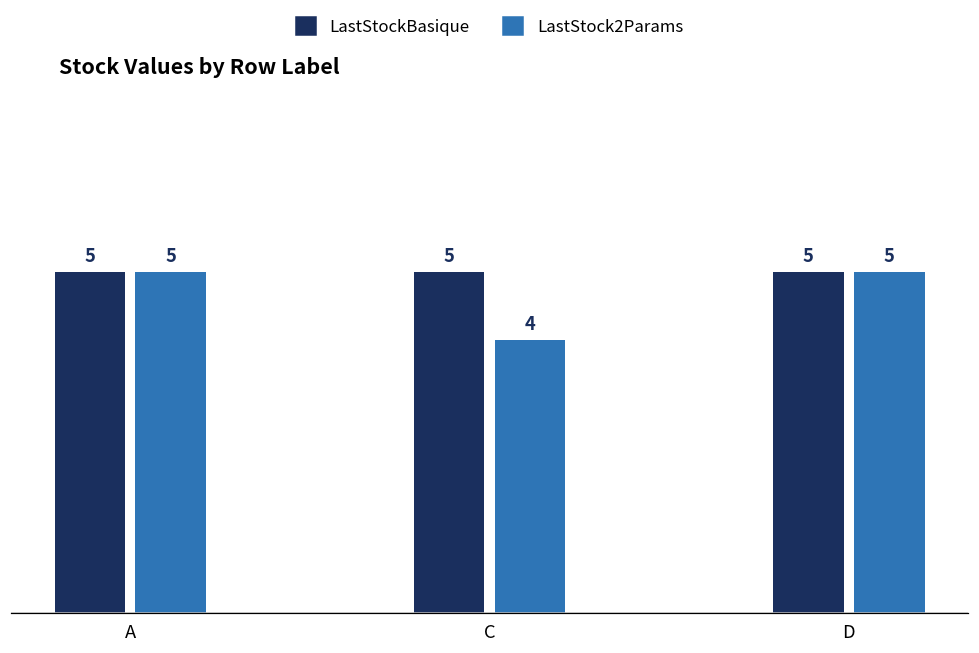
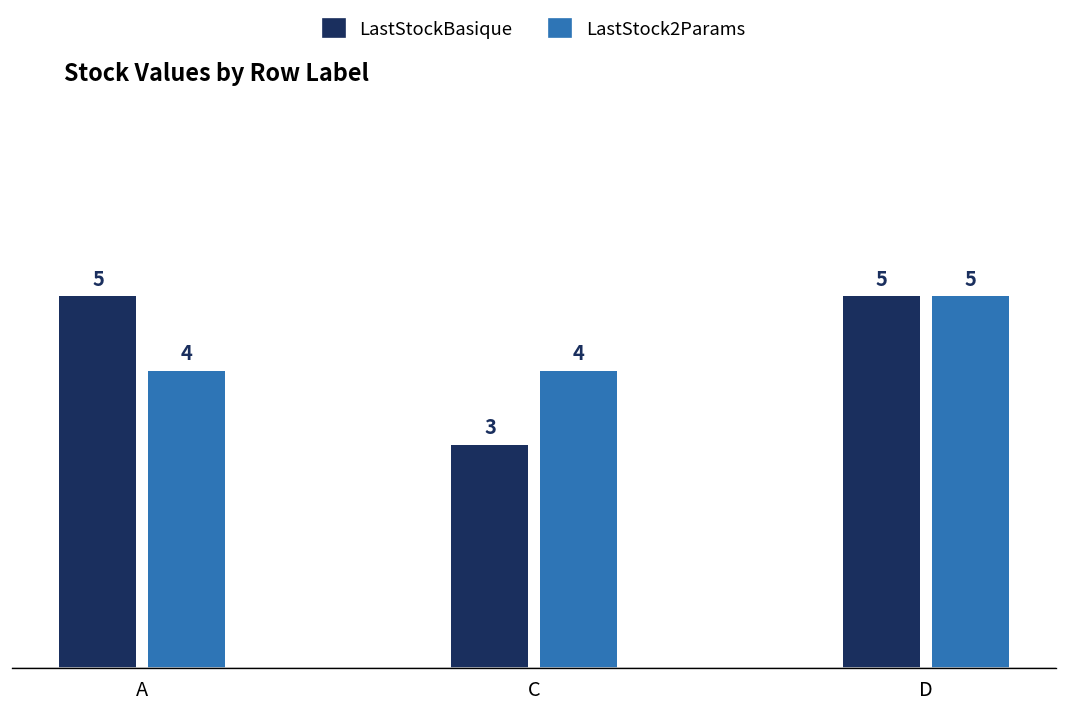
LastStock2Params, A: 5 -> 4
LastStockBasique, C: 5 -> 3
